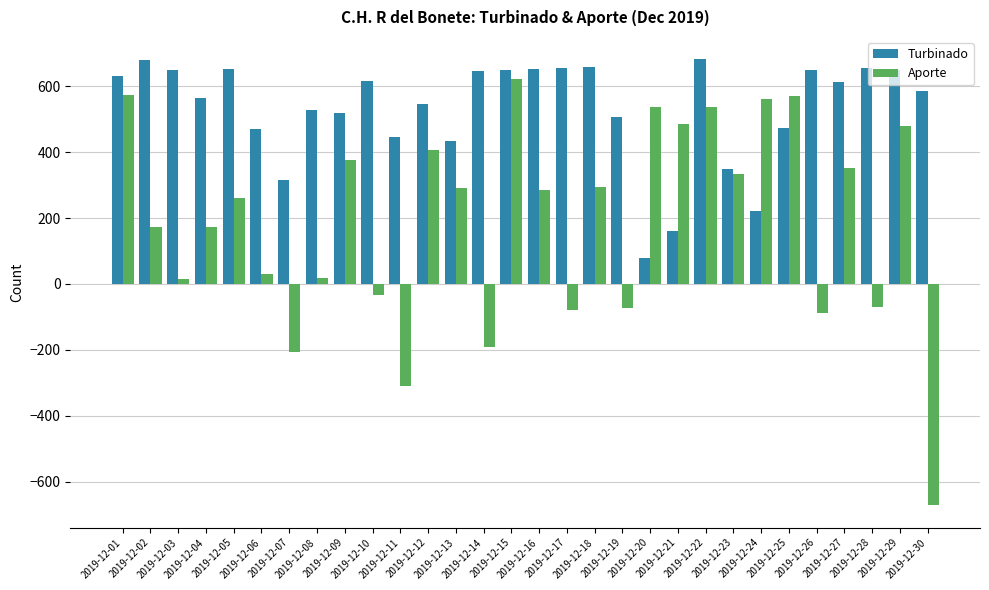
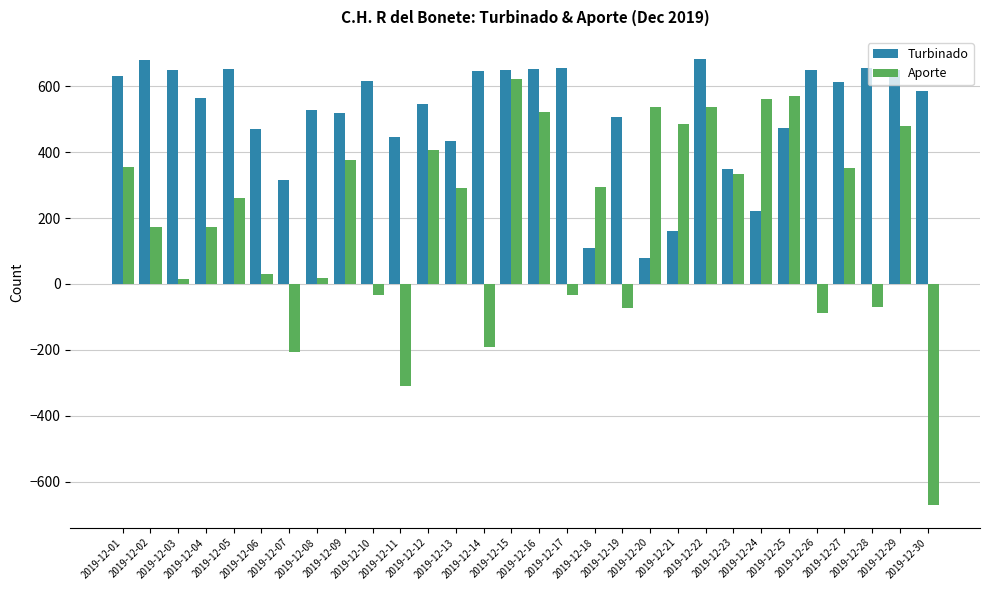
Aporte, 2019-12-01: 570 -> 350
Aporte, 2019-12-16: 290 -> 520
Aporte, 2019-12-17: -80 -> -30
Turbinado, 2019-12-18: 660 -> 110
